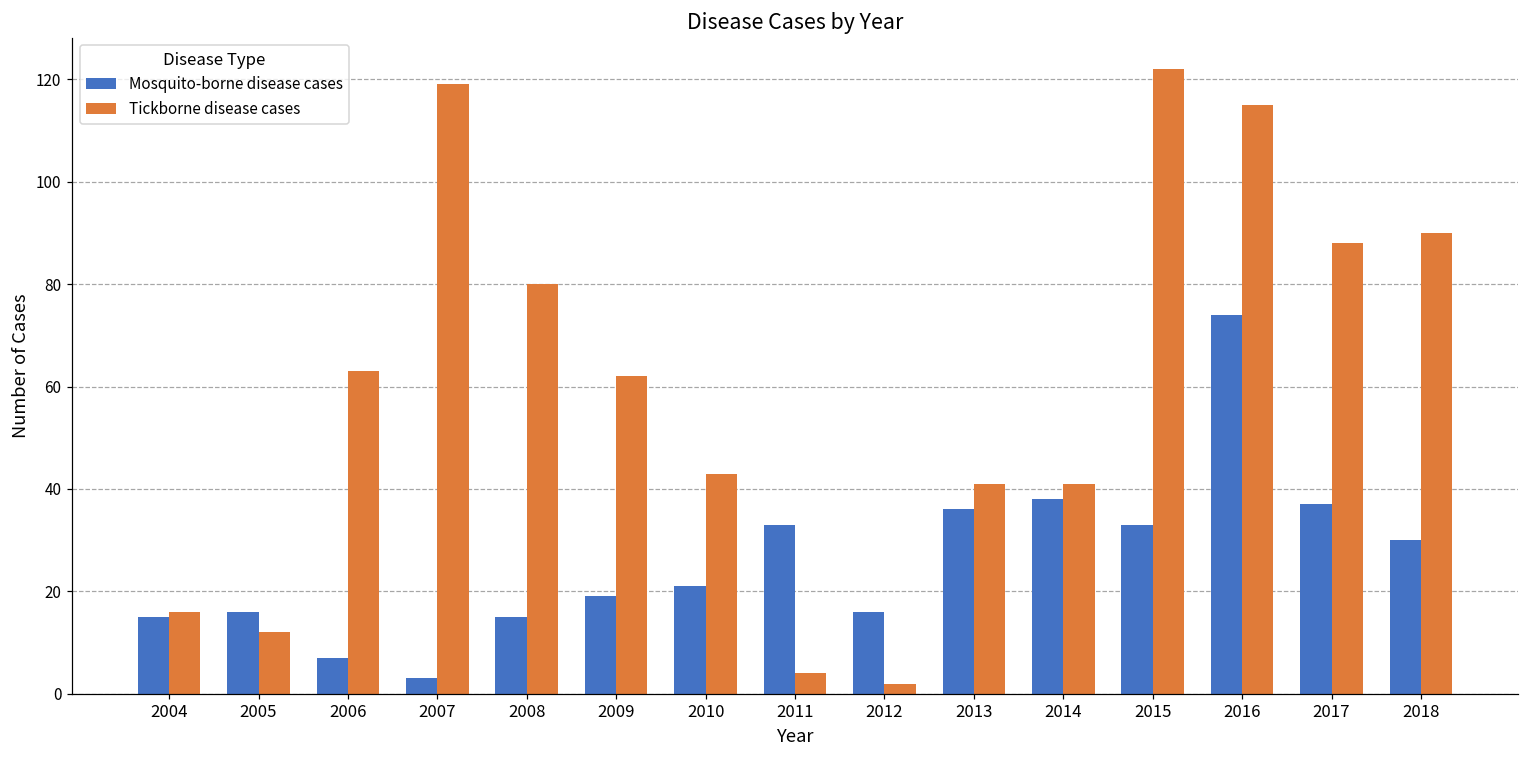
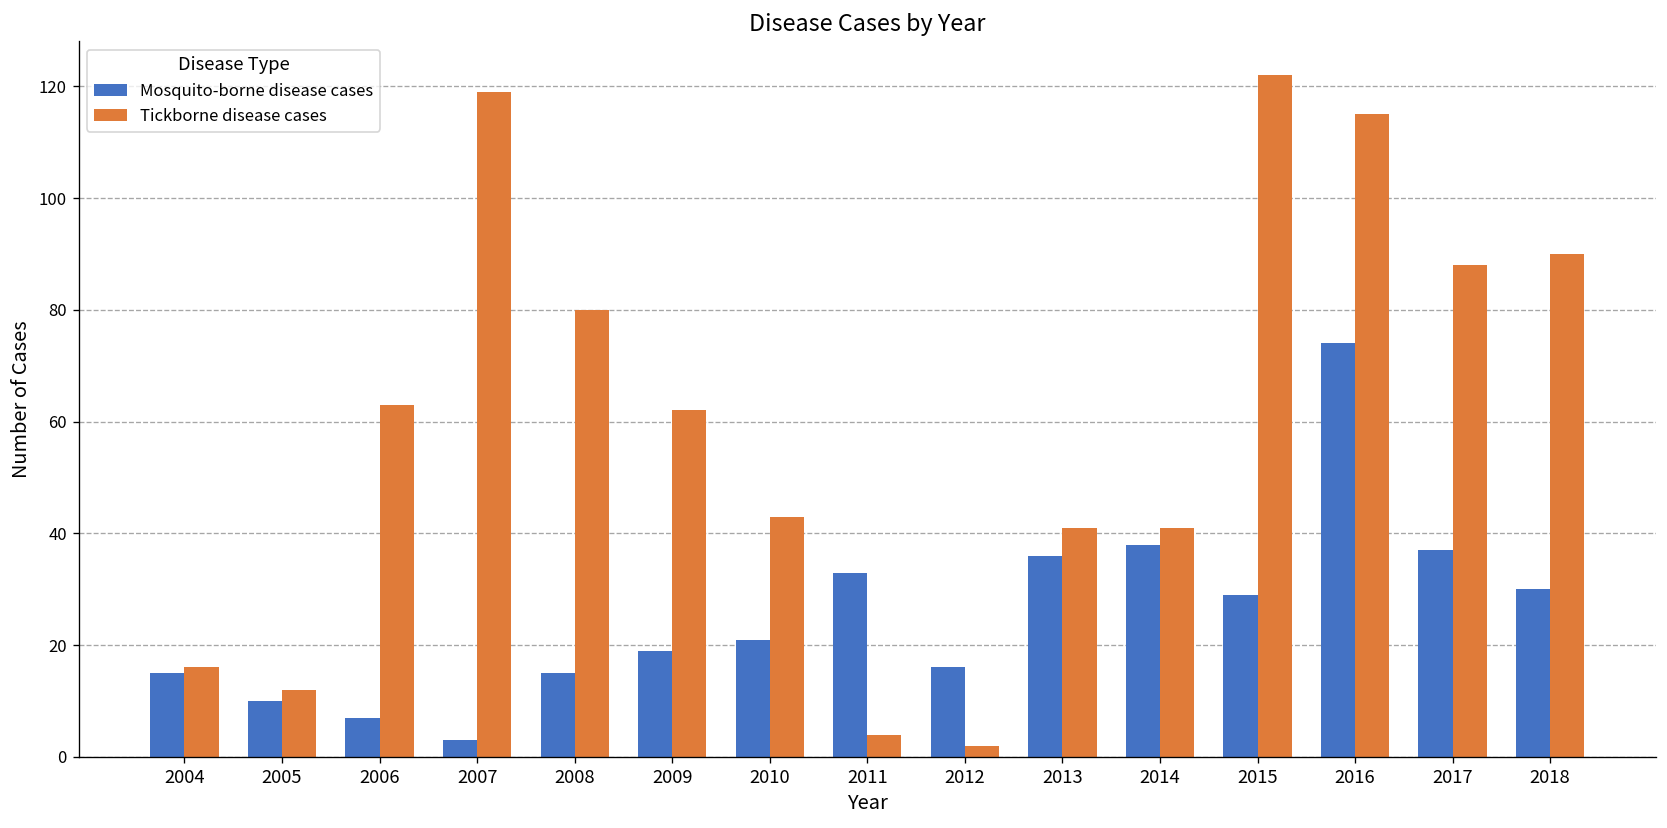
Mosquito-borne disease cases, 2005: 16 -> 10
Mosquito-borne disease cases, 2015: 33 -> 29
